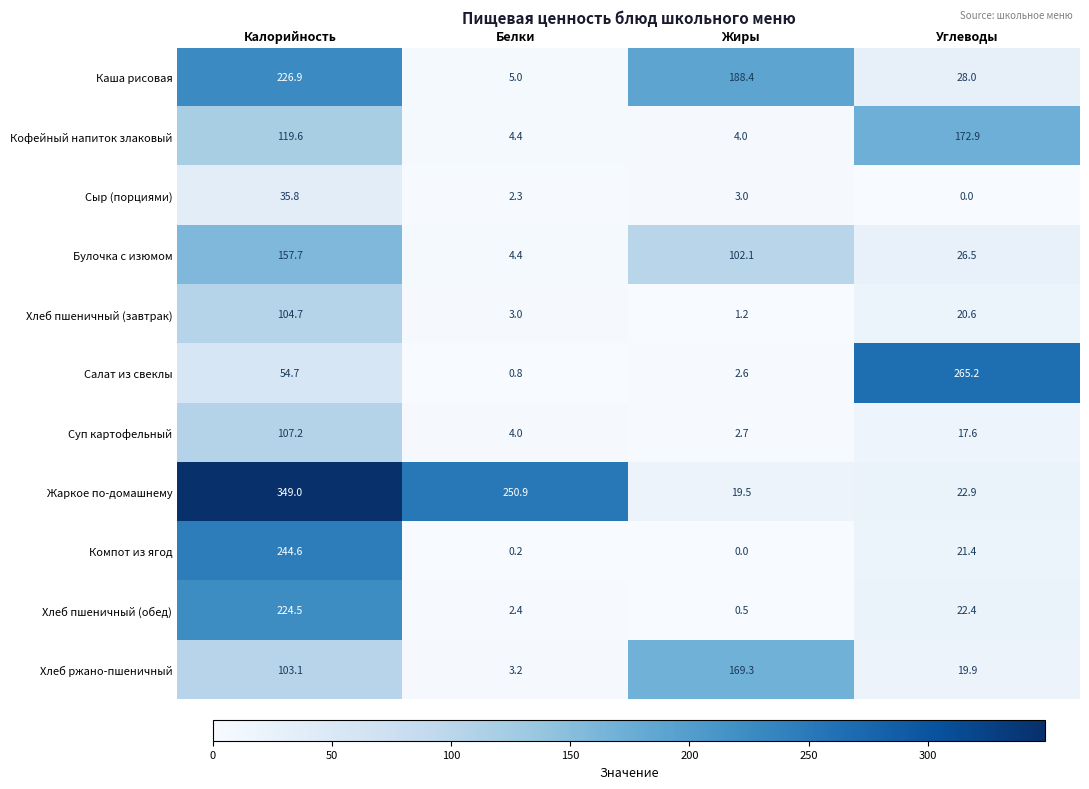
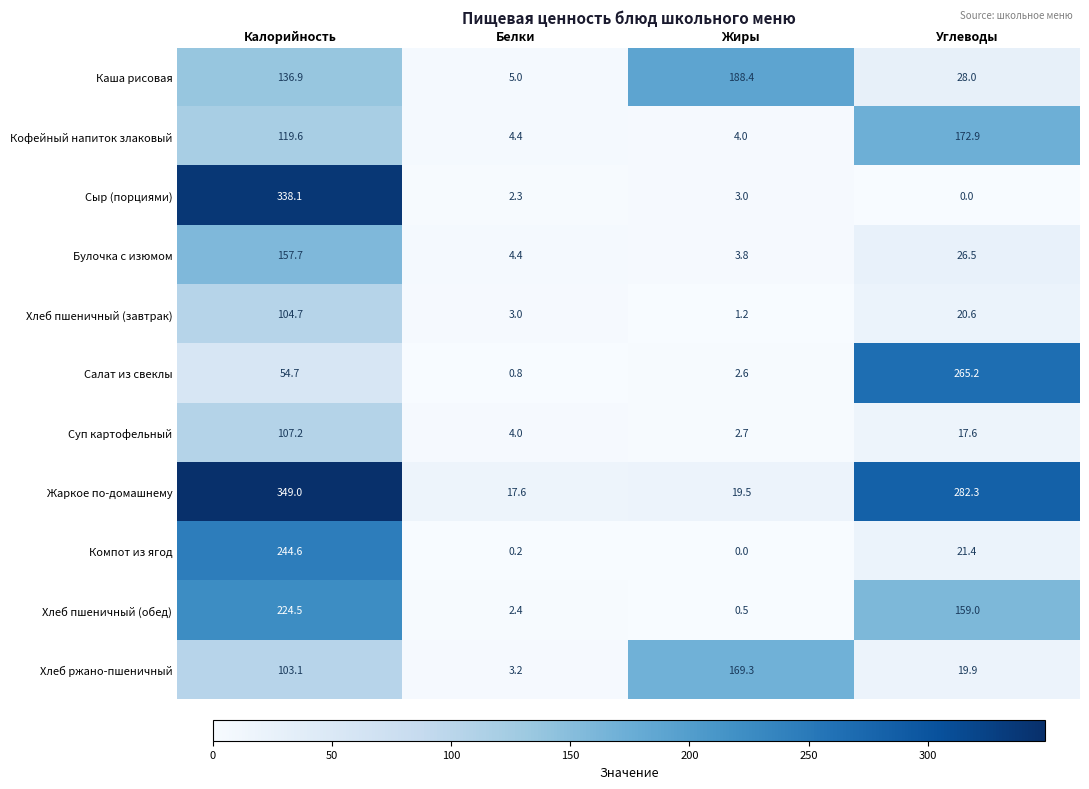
Каша рисовая, Калорийность: 226.9 -> 136.9
Сыр (порциями), Калорийность: 35.8 -> 338.1
Булочка с изюмом, Жиры: 102.1 -> 3.8
Жаркое по-домашнему, Белки: 250.9 -> 17.6
Жаркое по-домашнему, Углеводы: 22.9 -> 282.3
Хлеб пшеничный (обед), Углеводы: 22.4 -> 159.0
